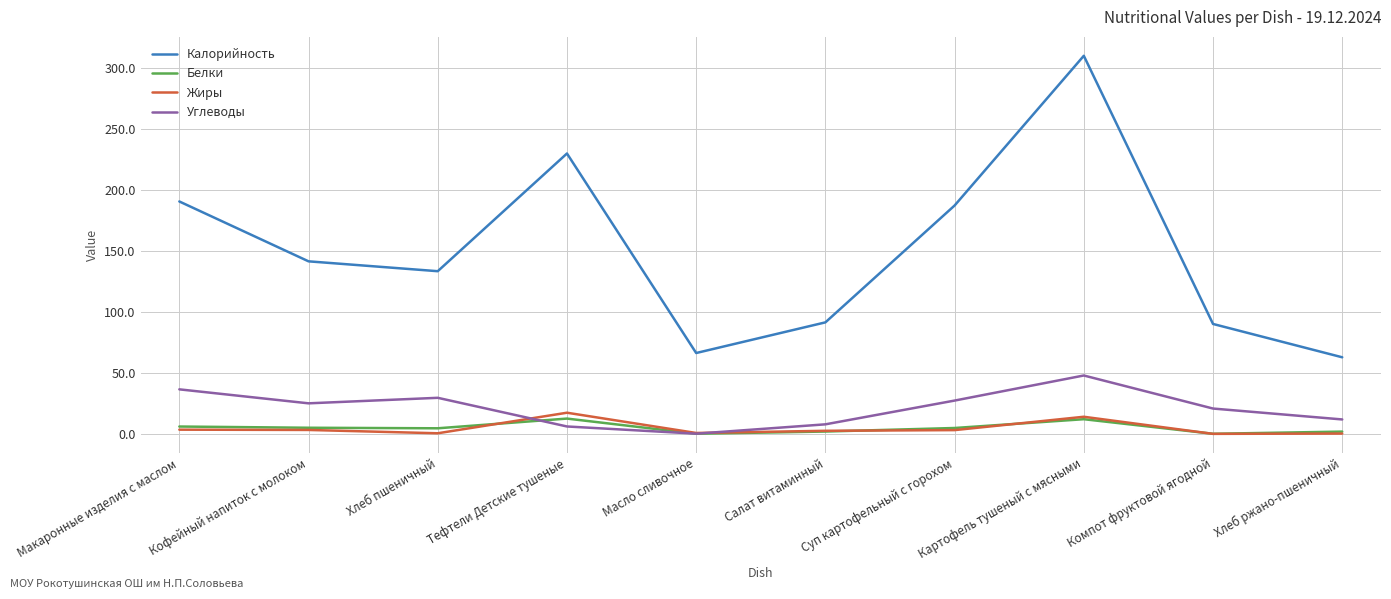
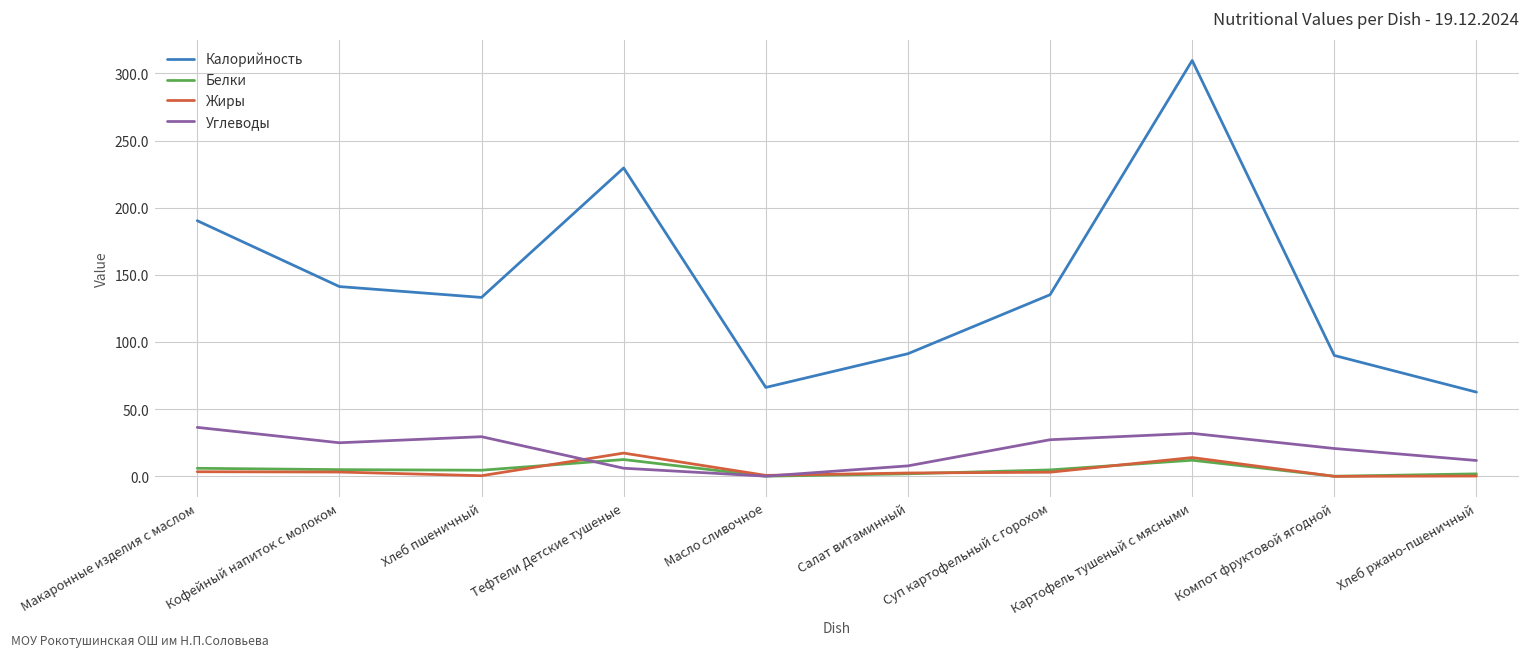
Калорийность, Суп картофельный с горохом: 187 -> 135
Углеводы, Картофель тушеный с мясными: 48 -> 32
